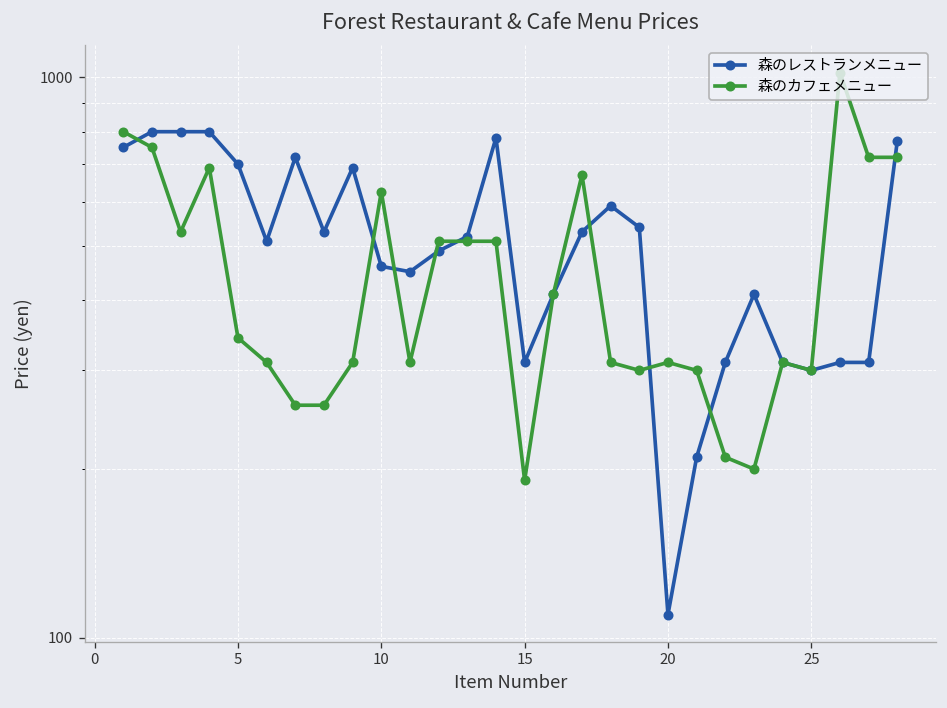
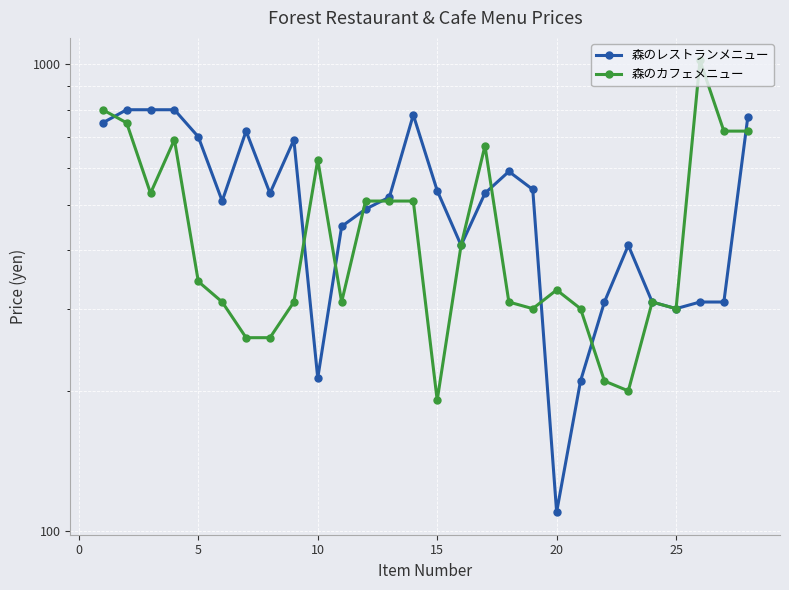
森のレストランメニュー, 10: 460 -> 210
森のレストランメニュー, 15: 310 -> 540
森のカフェメニュー, 20: 310 -> 330
